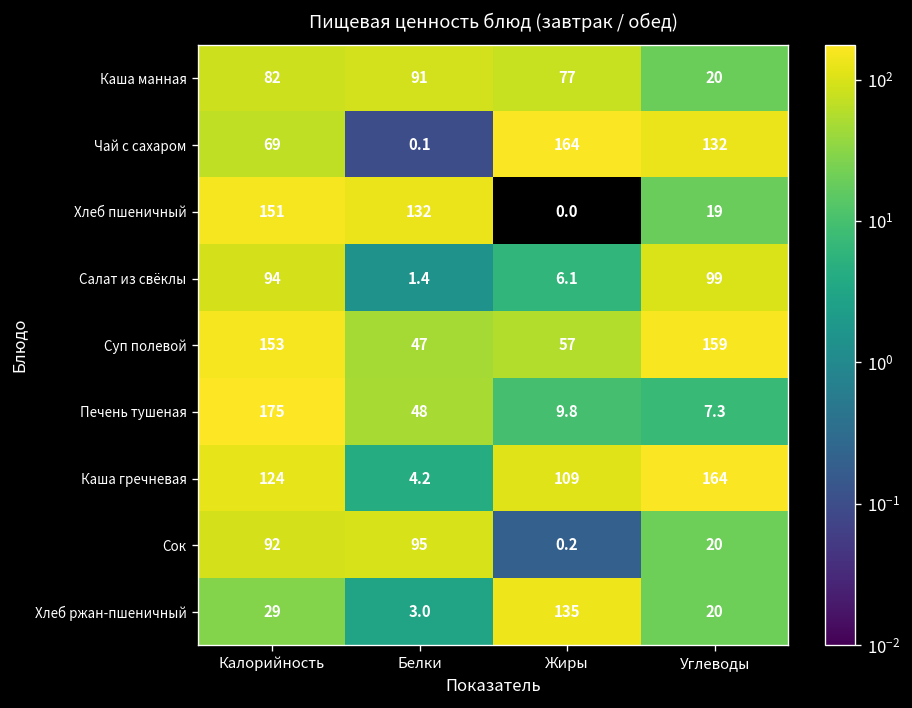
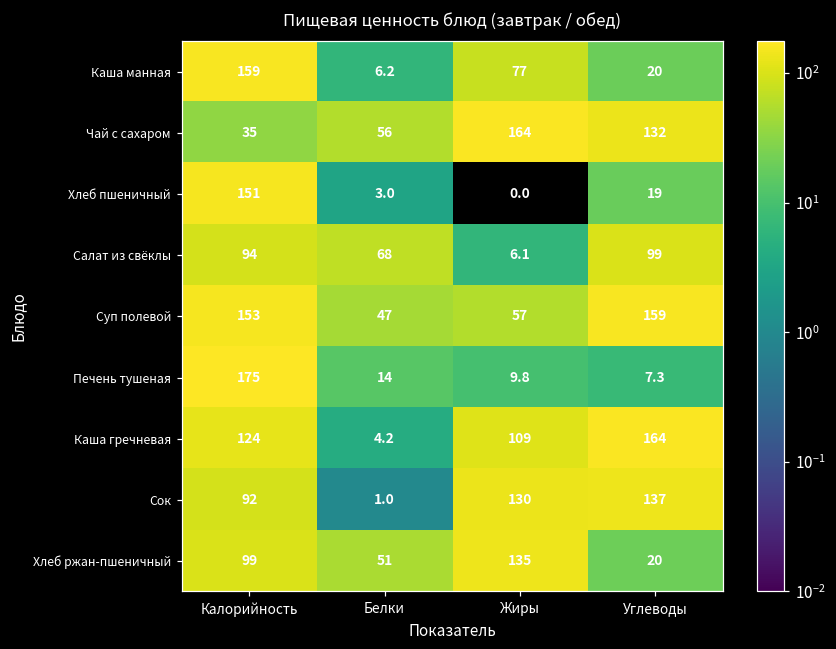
Каша манная, Калорийность: 82 -> 159
Каша манная, Белки: 91 -> 6.2
Чай с сахаром, Калорийность: 69 -> 35
Чай с сахаром, Белки: 0.1 -> 56
Хлеб пшеничный, Белки: 132 -> 3.0
Салат из свёклы, Белки: 1.4 -> 68
Печень тушеная, Белки: 48 -> 14
Сок, Белки: 95 -> 1.0
Сок, Жиры: 0.2 -> 130
Сок, Углеводы: 20 -> 137
Хлеб ржан-пшеничный, Калорийность: 29 -> 99
Хлеб ржан-пшеничный, Белки: 3.0 -> 51
